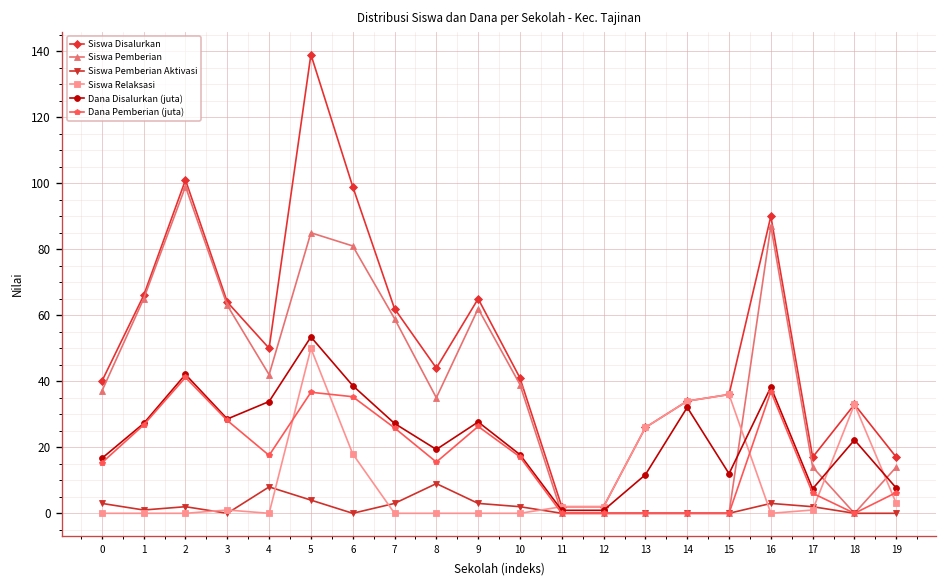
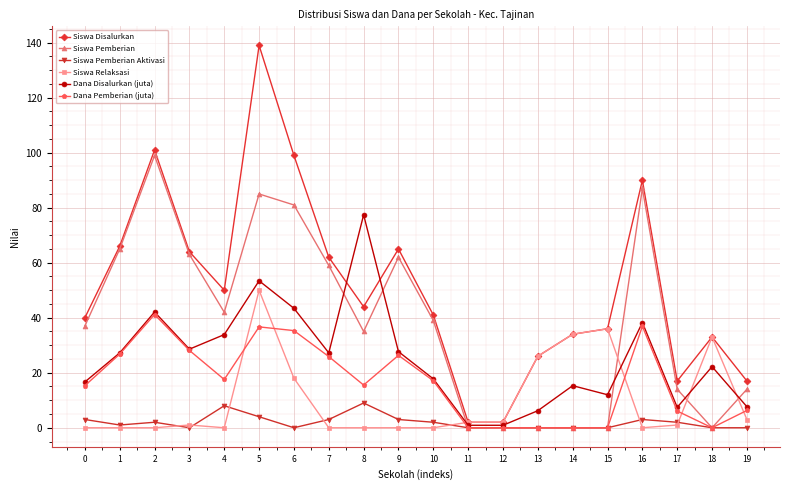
Dana Disalurkan (juta), 6: 39 -> 43
Dana Disalurkan (juta), 8: 19 -> 77
Dana Disalurkan (juta), 13: 12 -> 6
Dana Disalurkan (juta), 14: 32 -> 15
